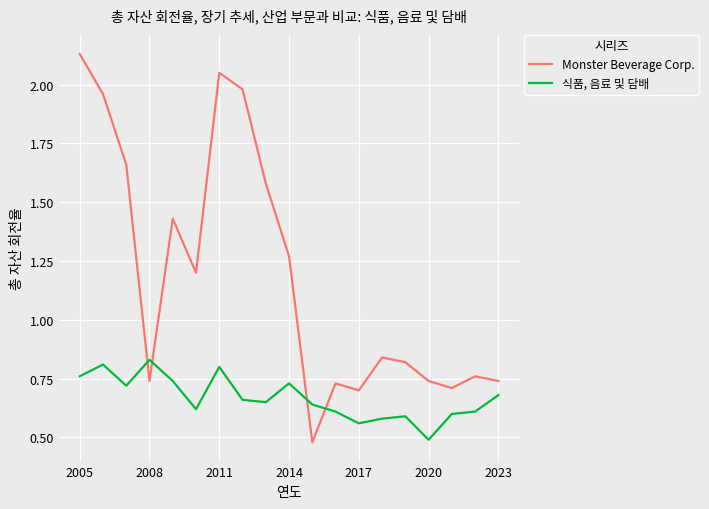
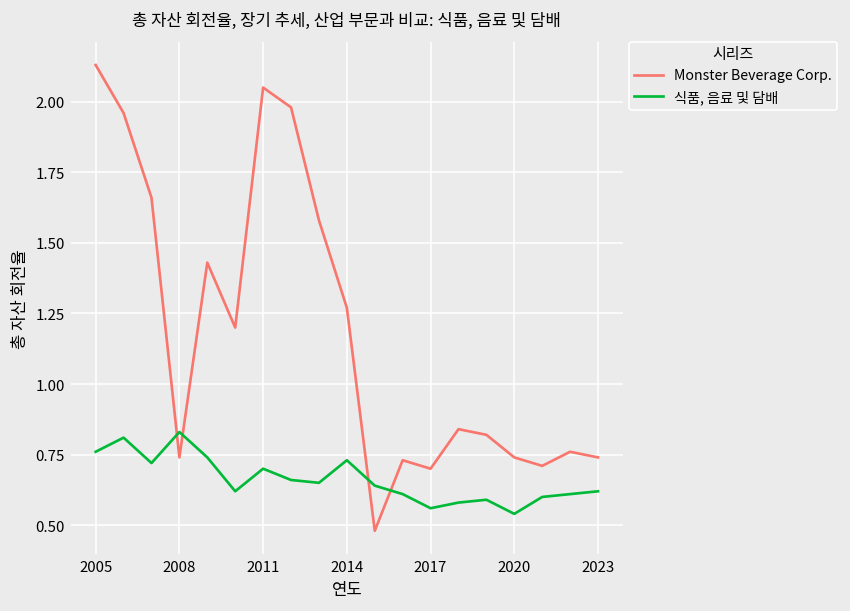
식품, 음료 및 담배, 2011: 0.8 -> 0.7
식품, 음료 및 담배, 2020: 0.49 -> 0.54
식품, 음료 및 담배, 2023: 0.68 -> 0.62
